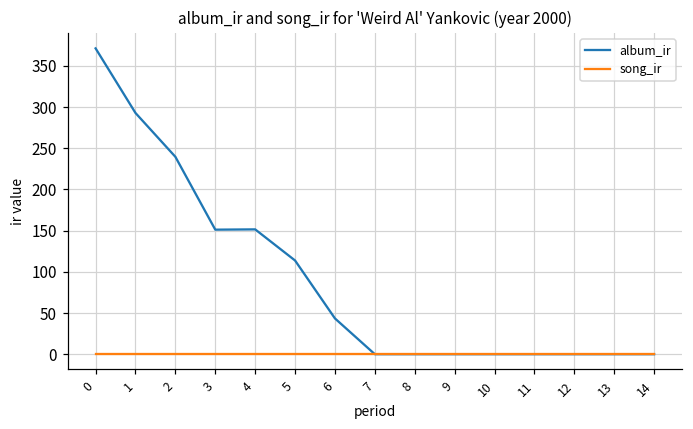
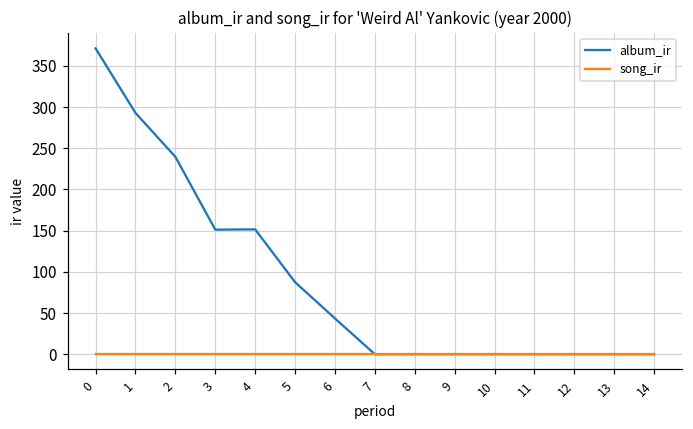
album_ir, 5: 110 -> 90
